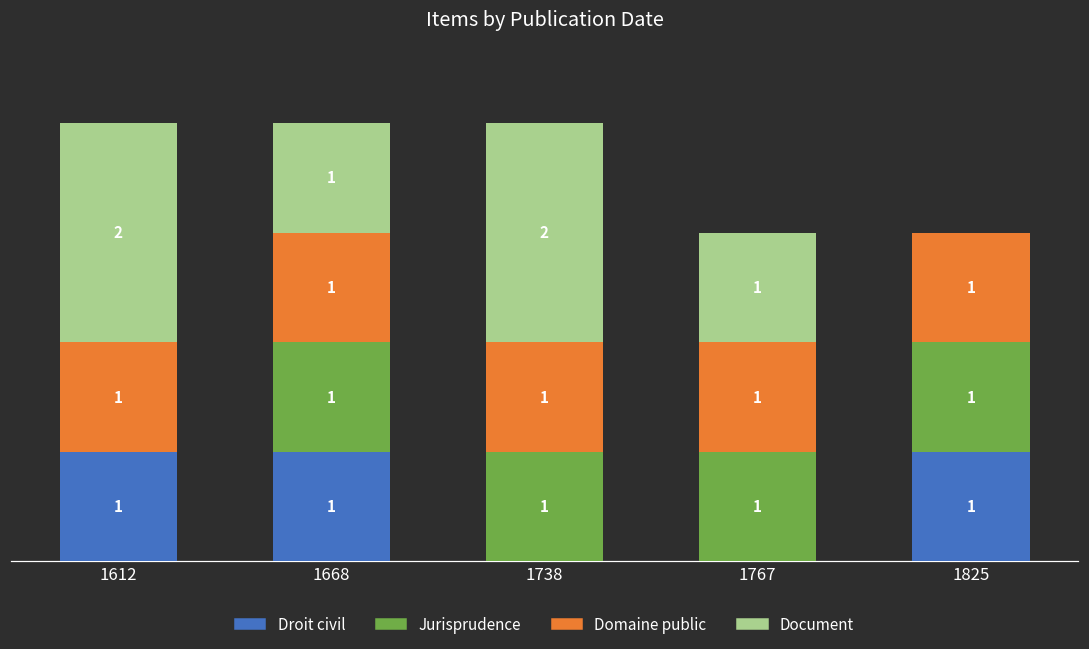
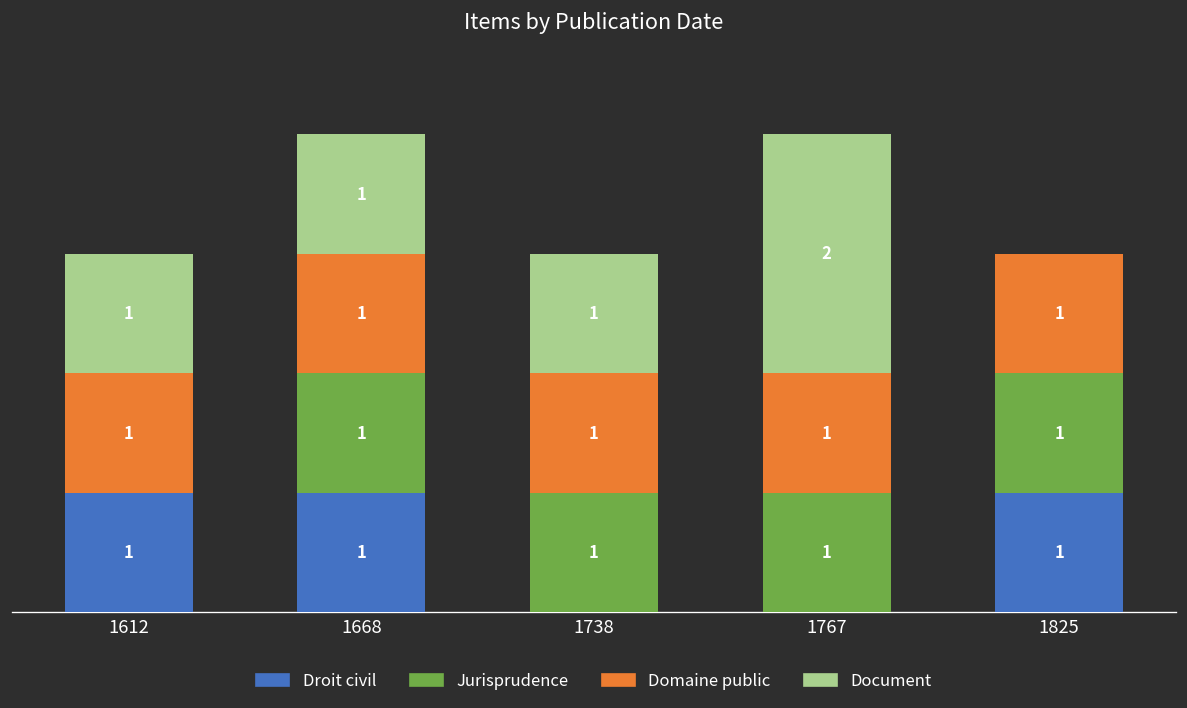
Document, 1612: 2 -> 1
Document, 1738: 2 -> 1
Document, 1767: 1 -> 2
